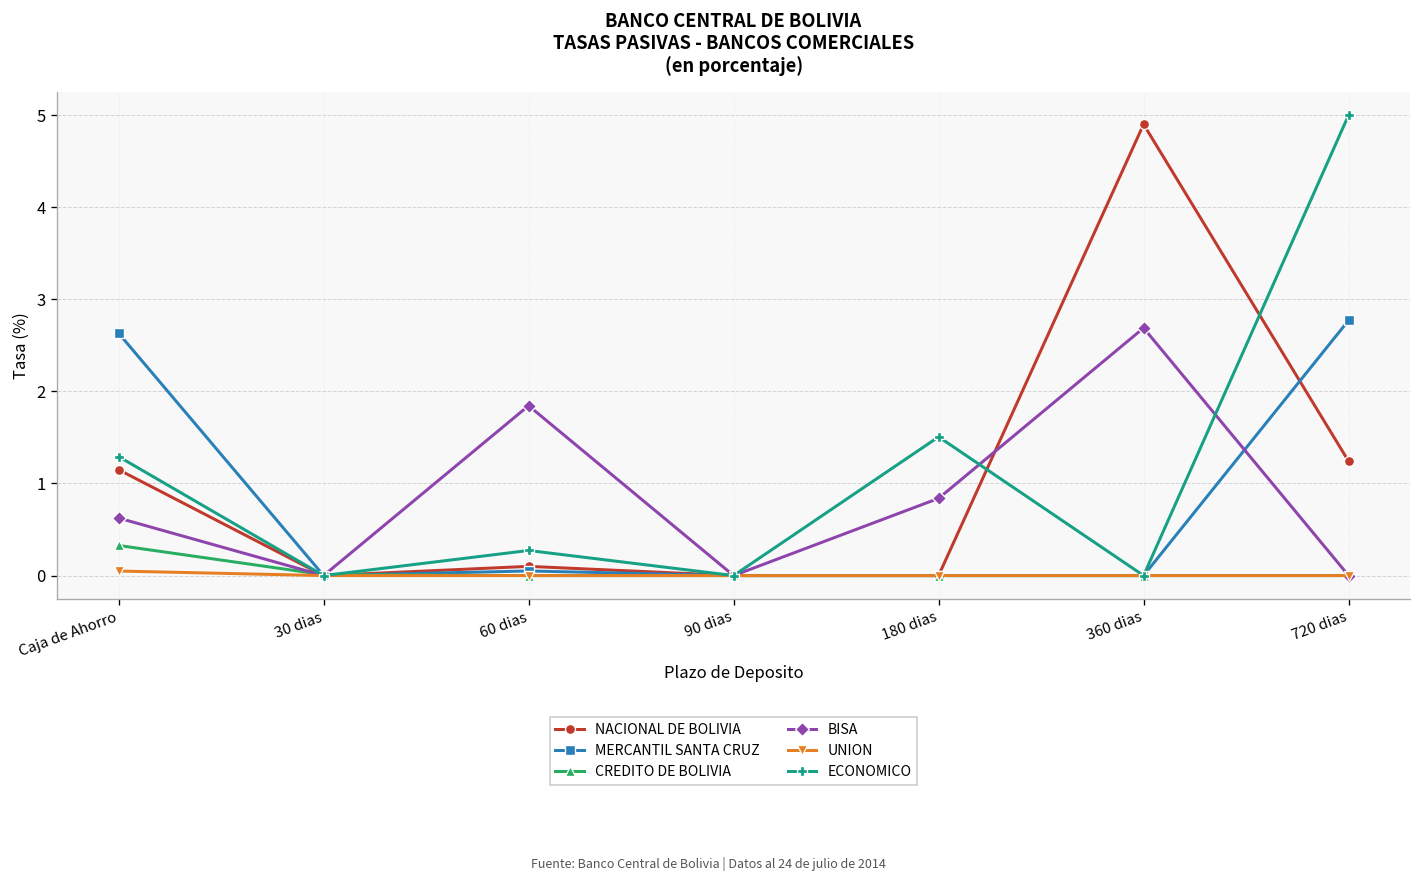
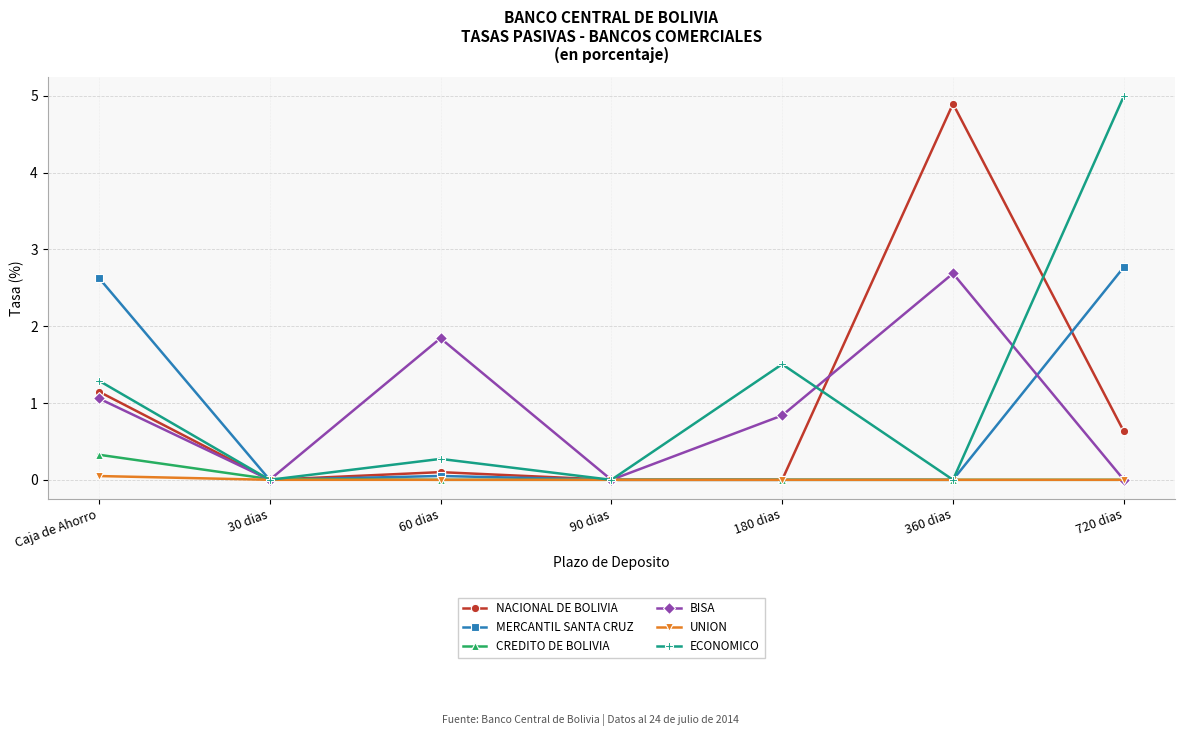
BISA, Caja de Ahorro: 0.6 -> 1.1
NACIONAL DE BOLIVIA, 720 dias: 1.2 -> 0.6
